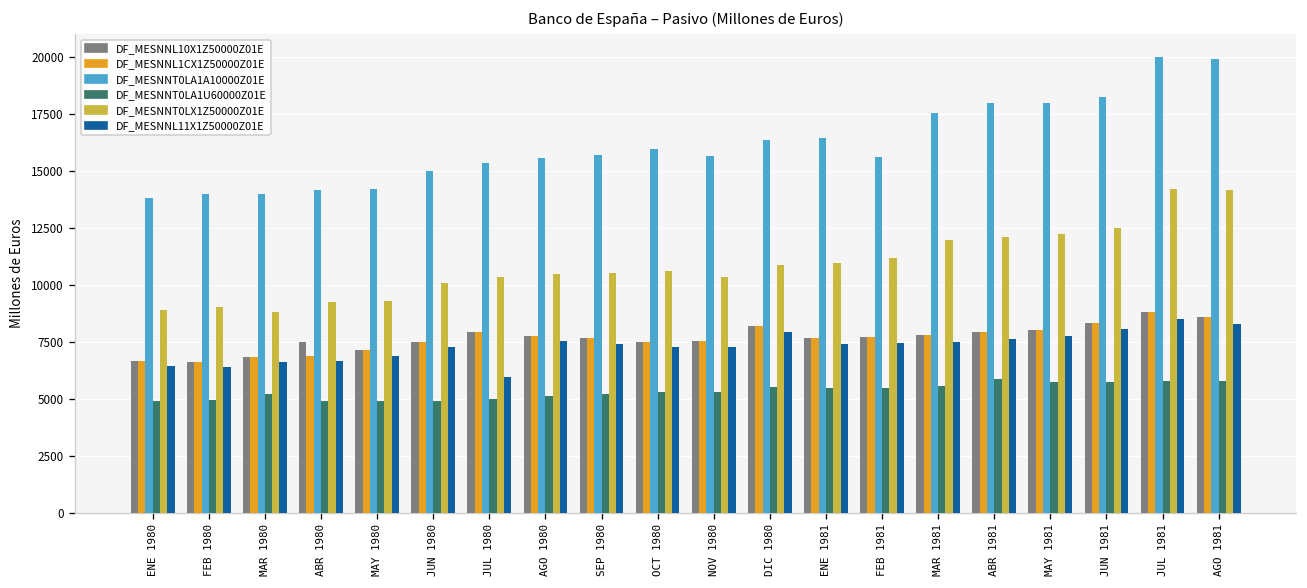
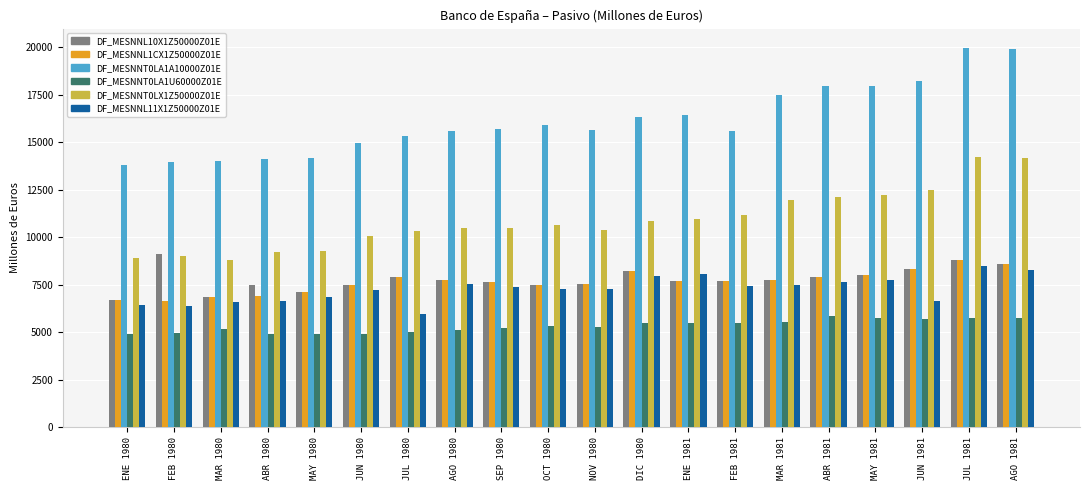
DF_MESNNL10X1Z50000Z01E, FEB 1980: 6600 -> 9100
DF_MESNNL11X1Z50000Z01E, ENE 1981: 7400 -> 8100
DF_MESNNL11X1Z50000Z01E, JUN 1981: 8100 -> 6700
